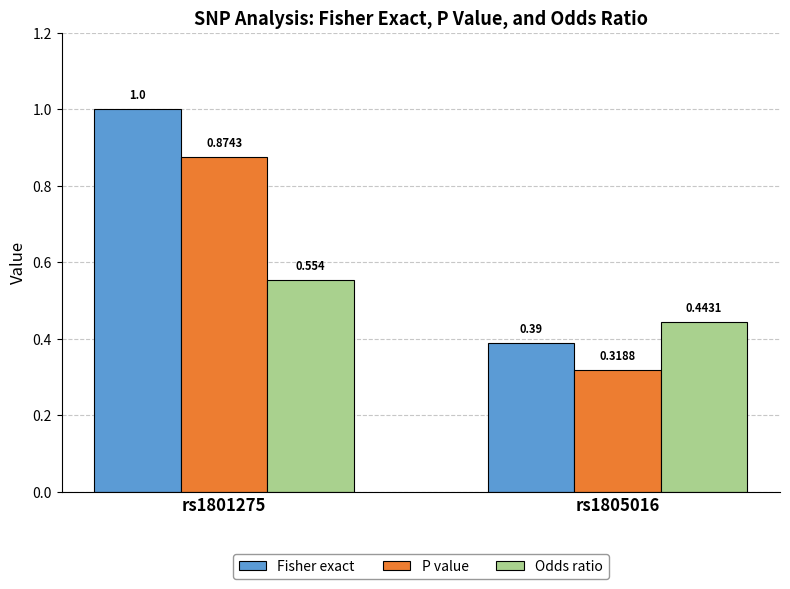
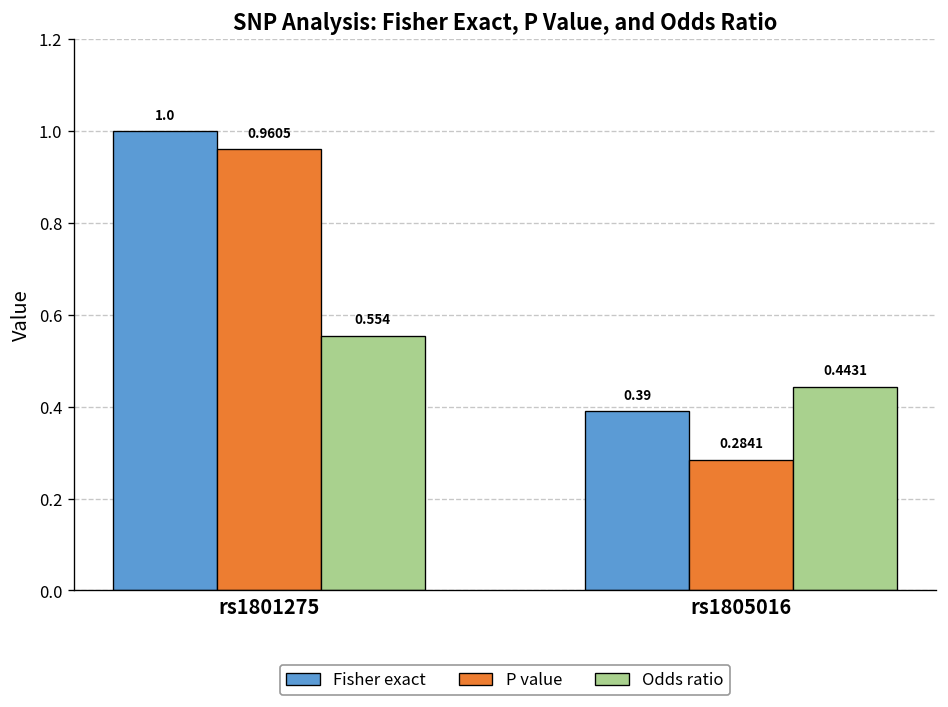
P value, rs1801275: 0.8743 -> 0.9605
P value, rs1805016: 0.3188 -> 0.2841
